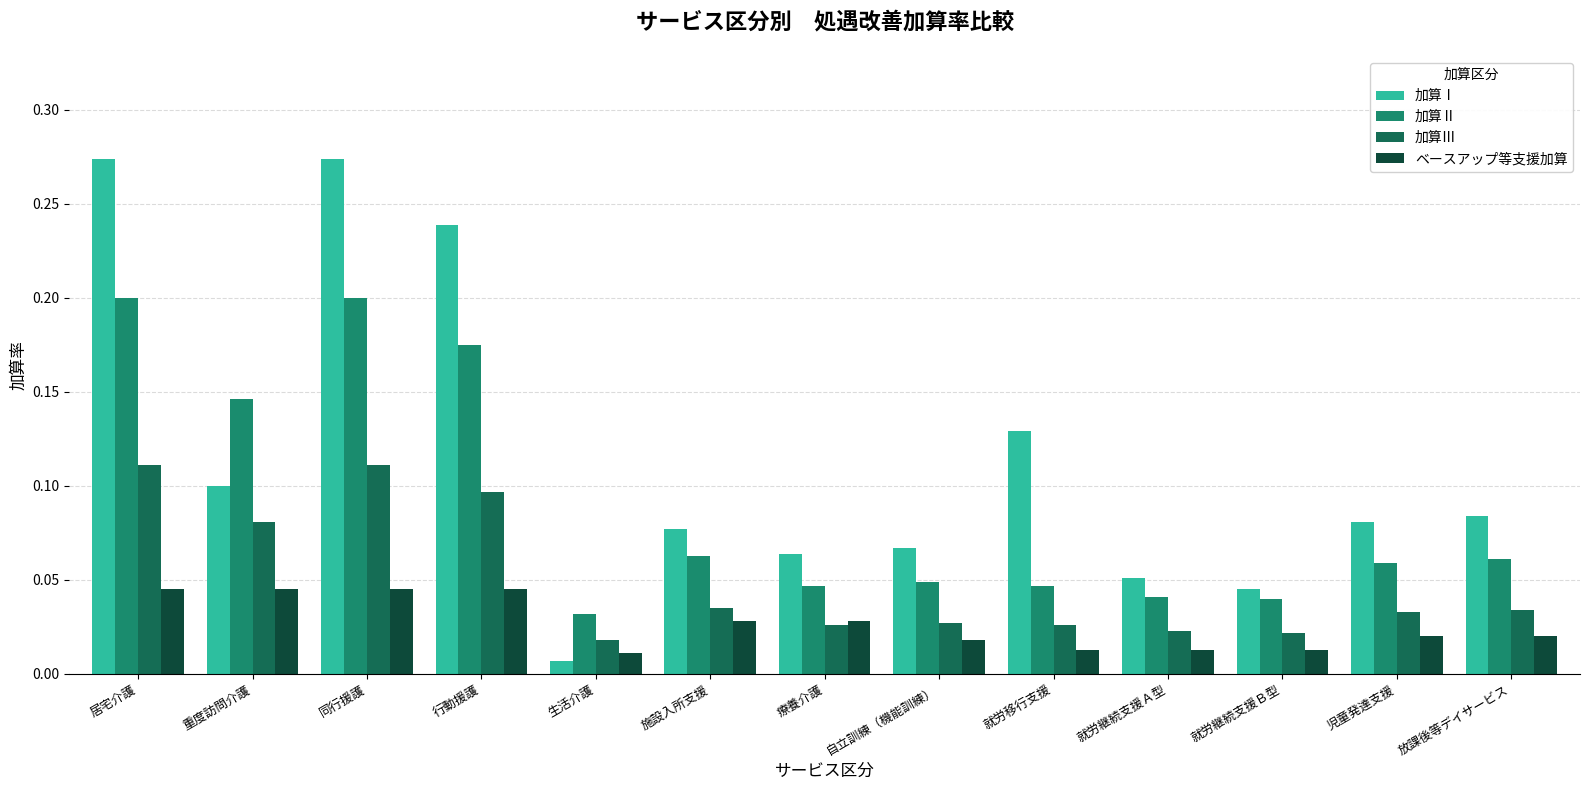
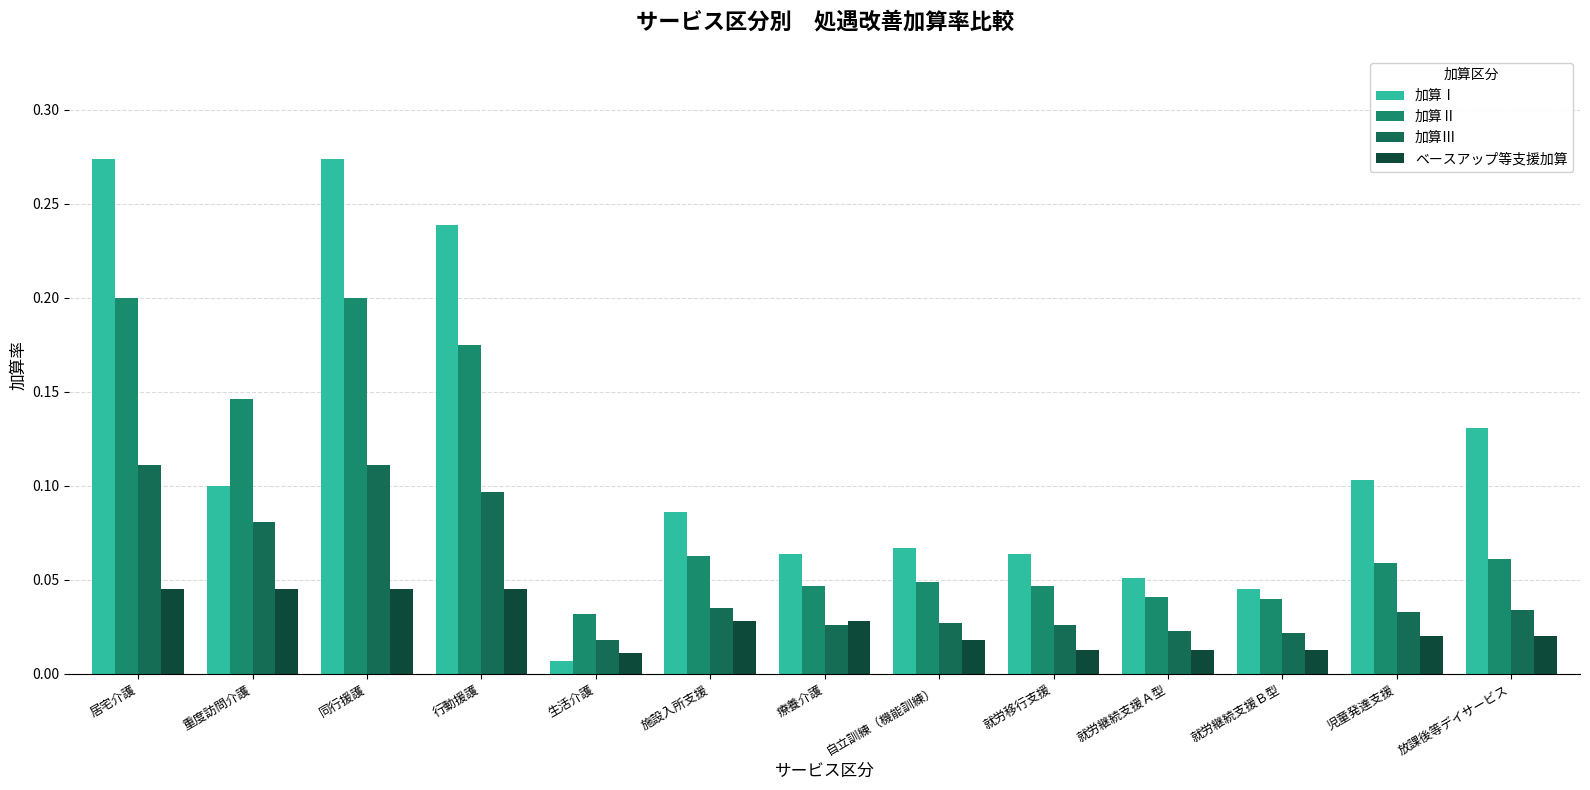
加算Ⅰ, 施設入所支援: 0.077 -> 0.086
加算Ⅰ, 就労移行支援: 0.129 -> 0.064
加算Ⅰ, 児童発達支援: 0.081 -> 0.103
加算Ⅰ, 放課後等デイサービス: 0.084 -> 0.131
